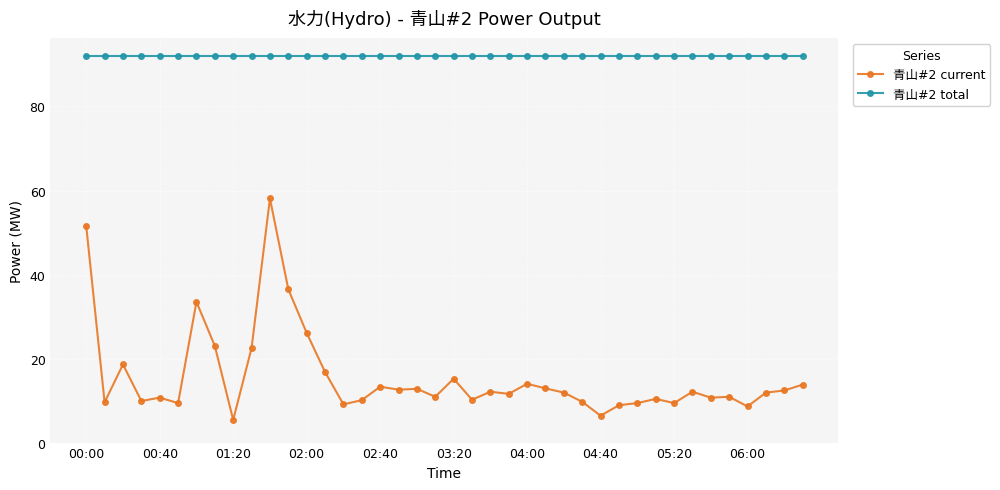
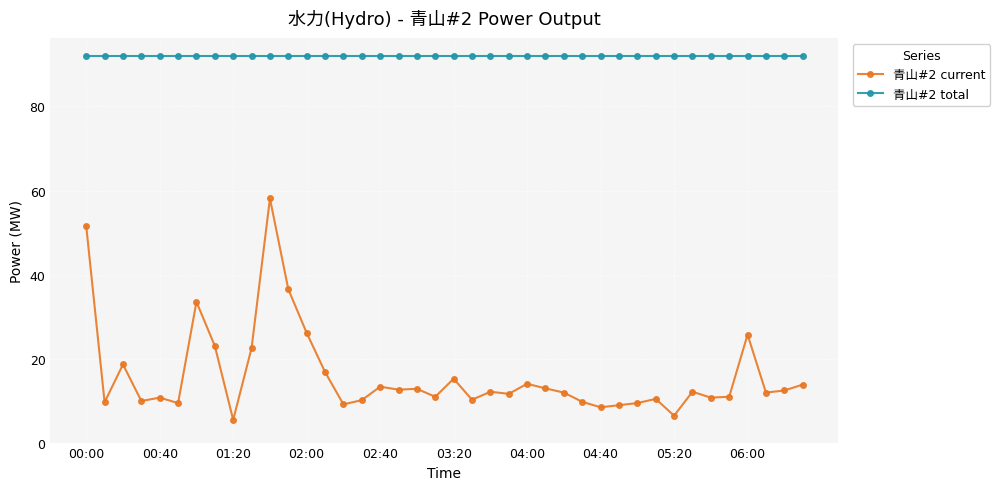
青山#2 current, 04:40: 6 -> 8
青山#2 current, 05:20: 9 -> 6
青山#2 current, 06:00: 9 -> 26
